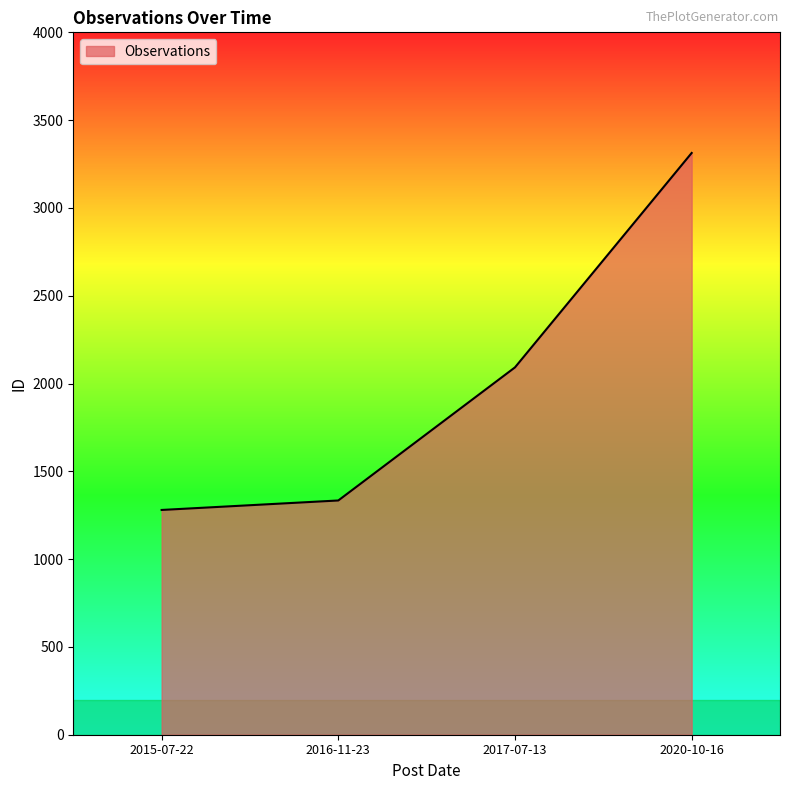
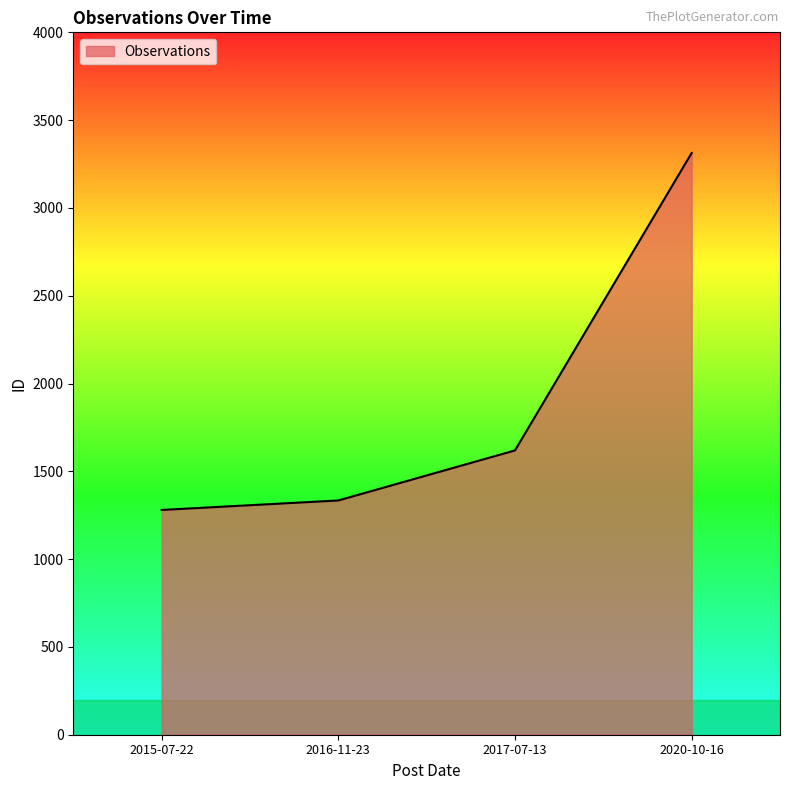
2017-07-13: 2090 -> 1620
